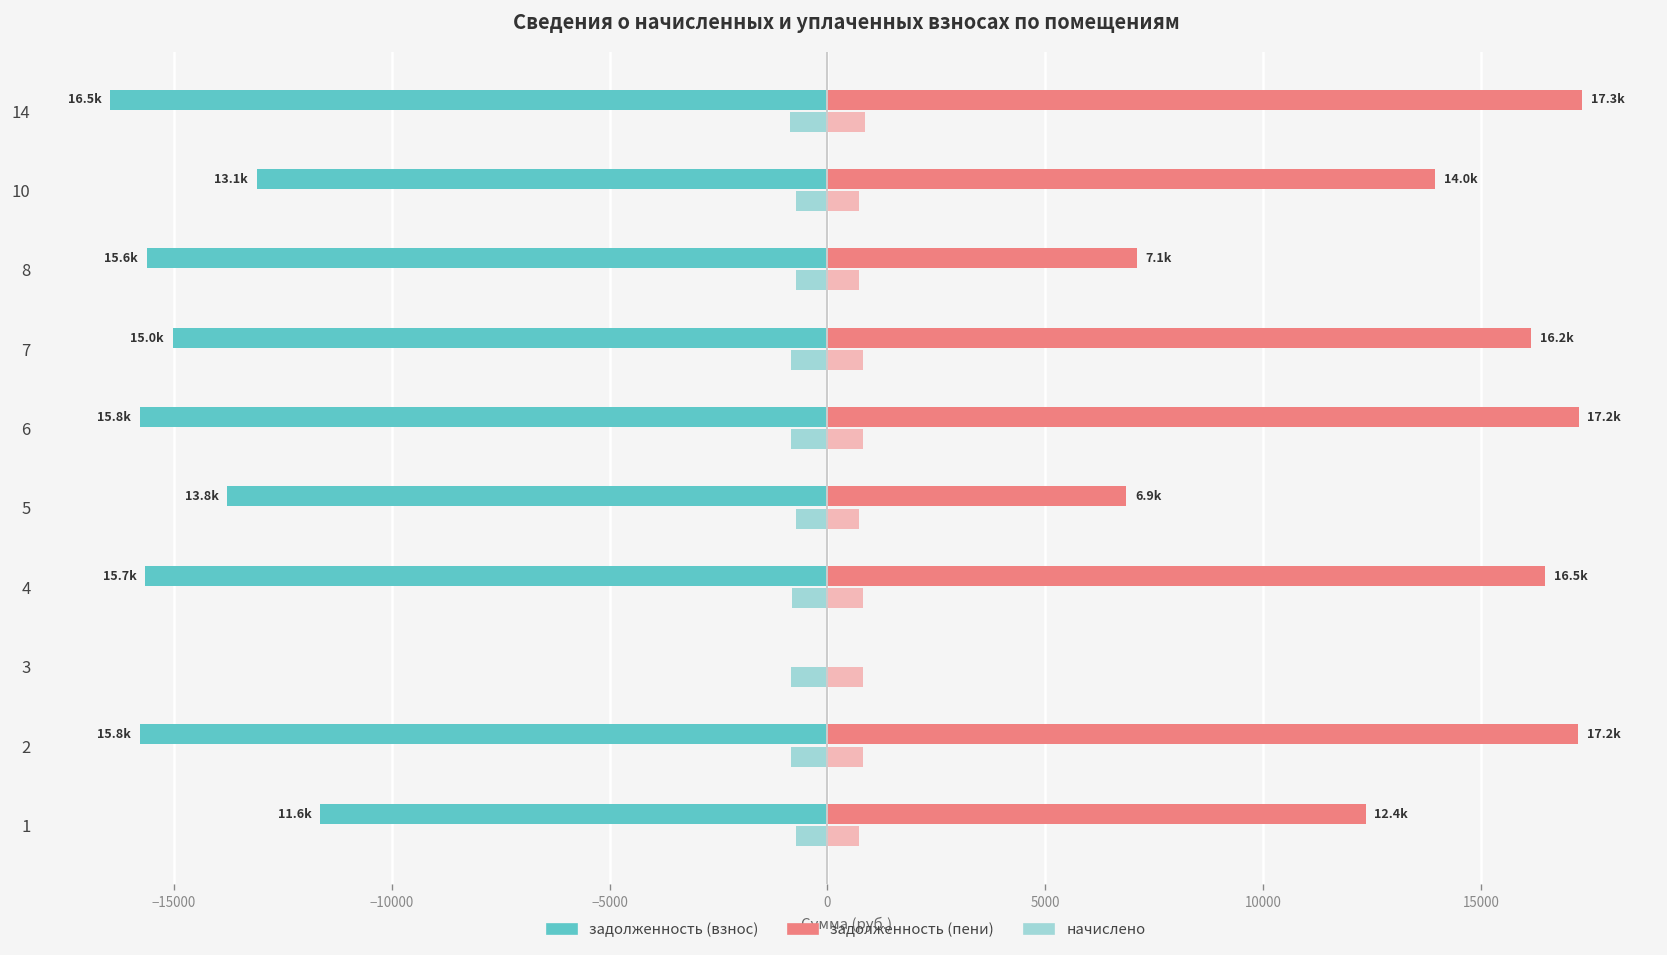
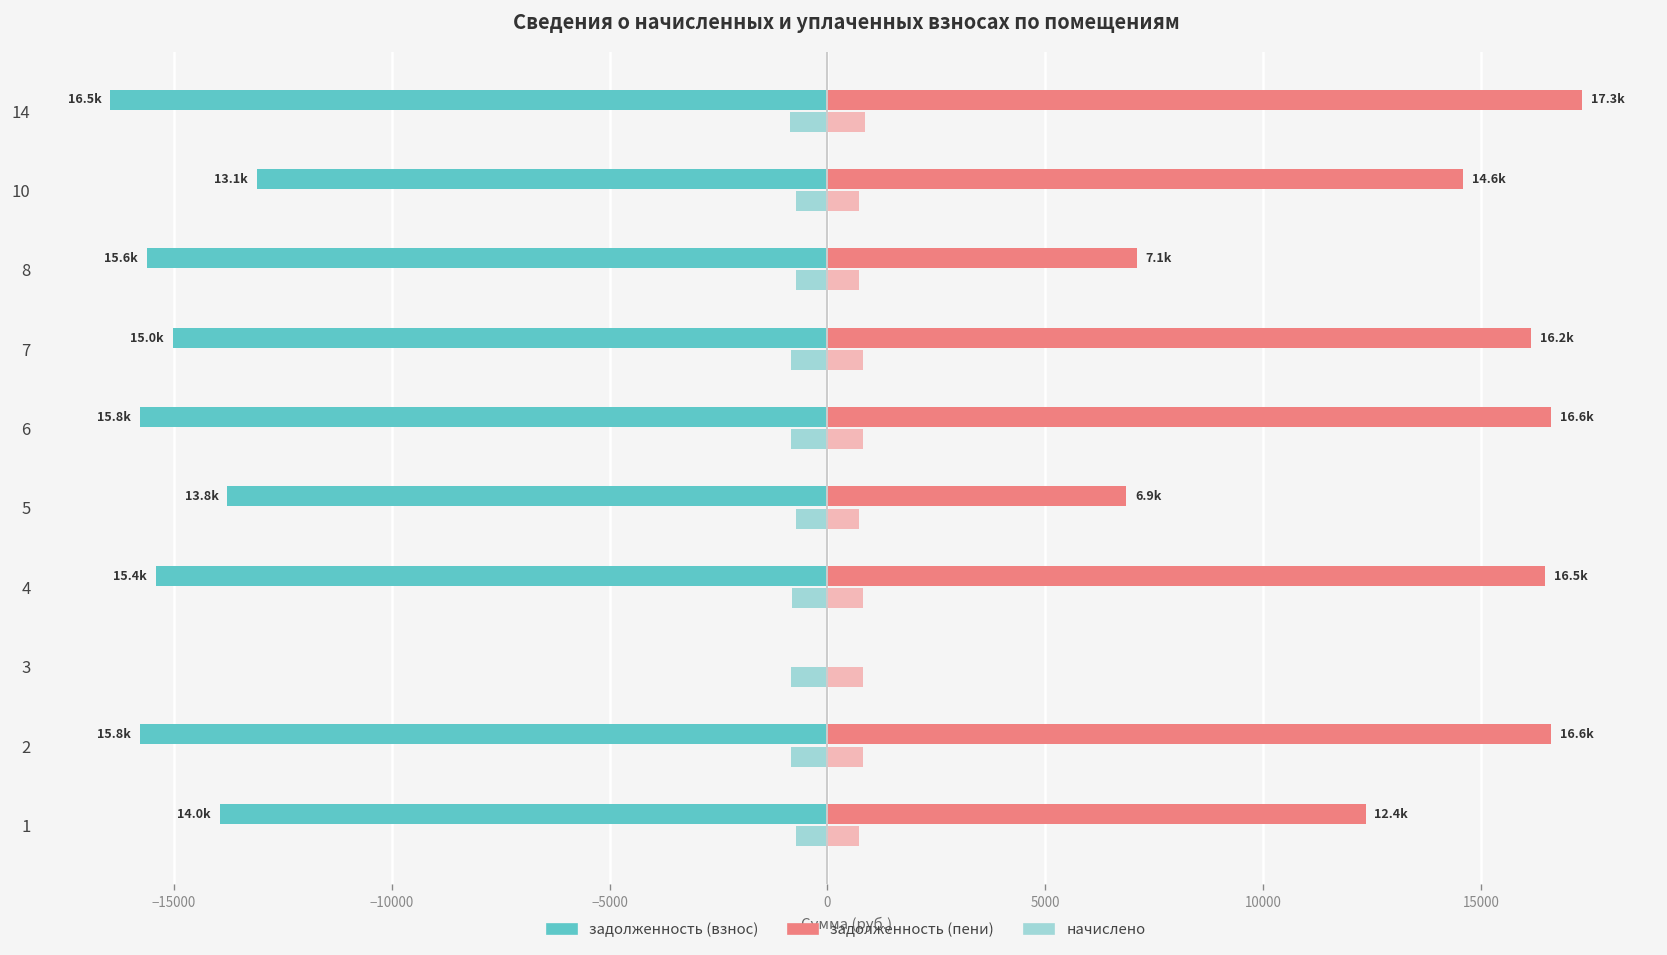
задолженность (пени), 10: 14.0k -> 14.6k
задолженность (пени), 6: 17.2k -> 16.6k
задолженность (взнос), 4: 15.7k -> 15.4k
задолженность (пени), 2: 17.2k -> 16.6k
задолженность (взнос), 1: 11.6k -> 14.0k
